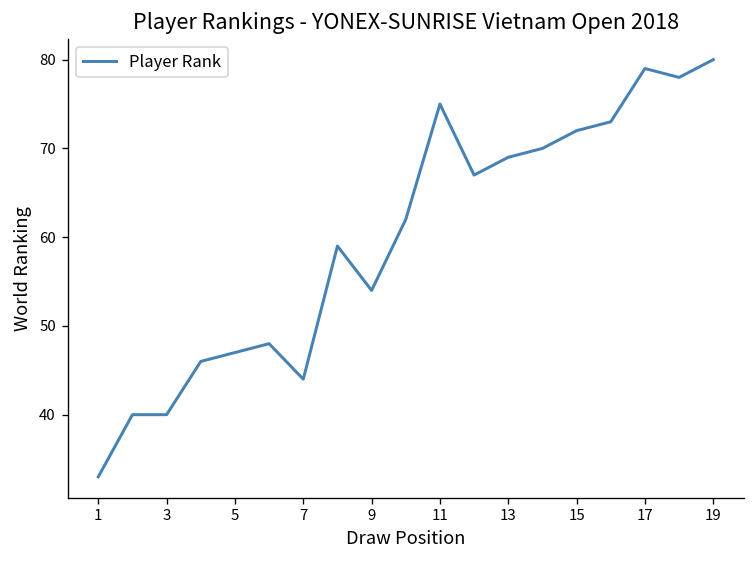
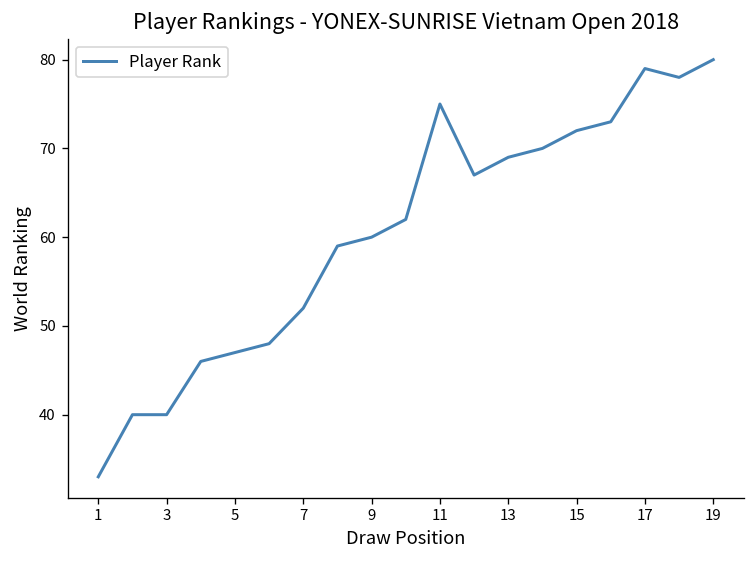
7: 44 -> 52
9: 54 -> 60
